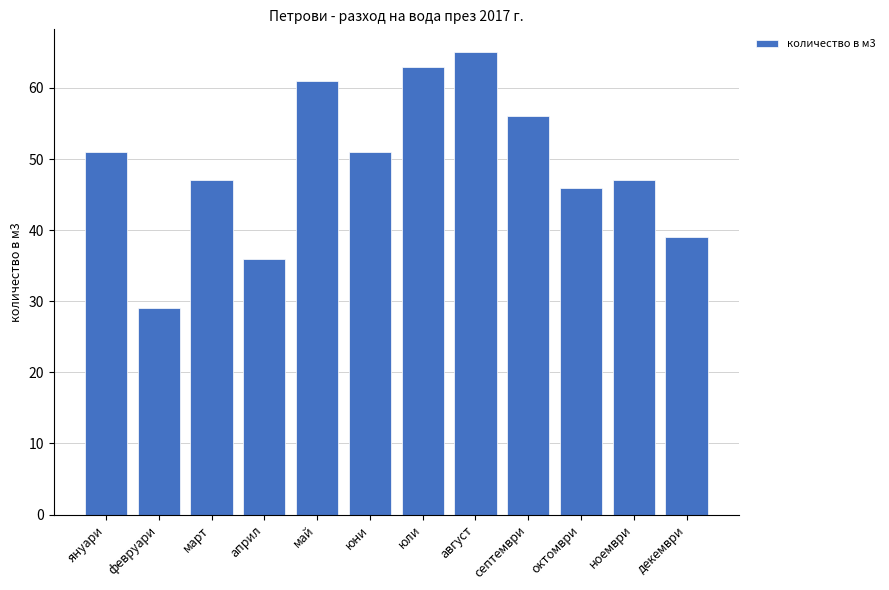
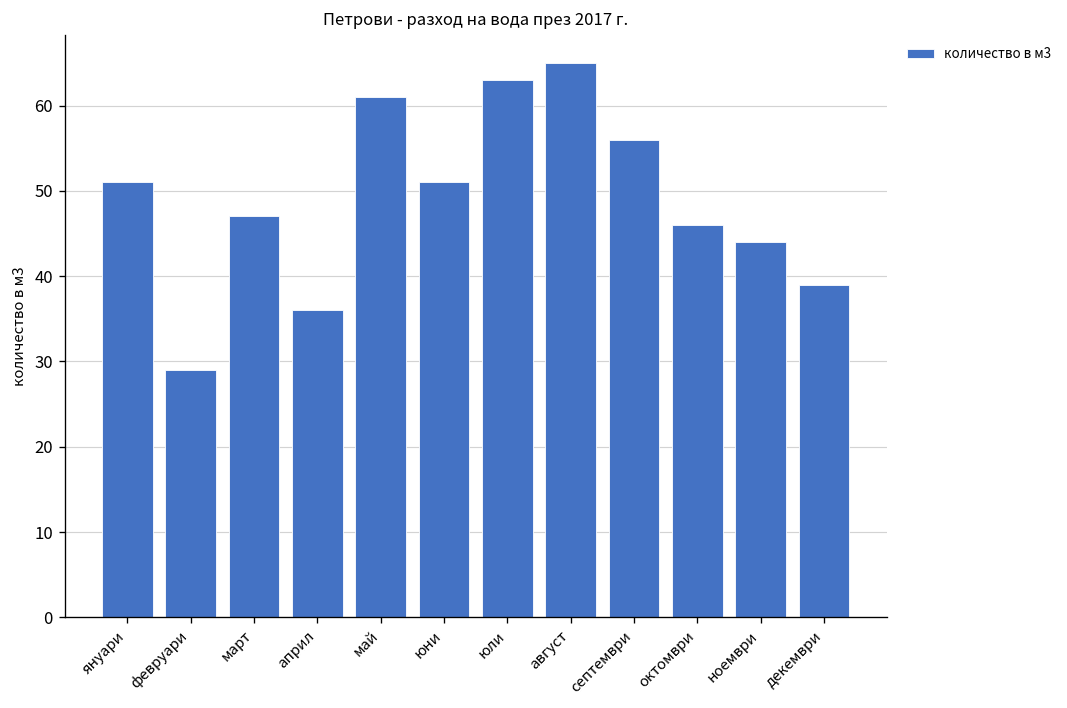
ноември: 47 -> 44
